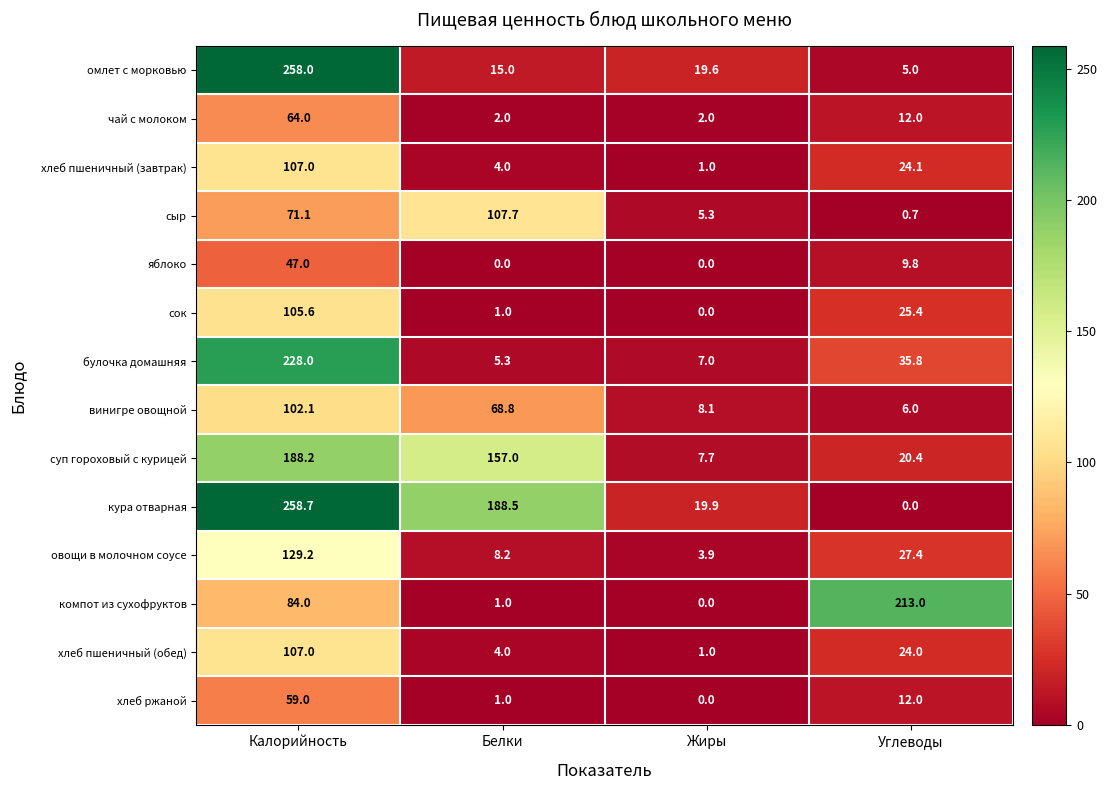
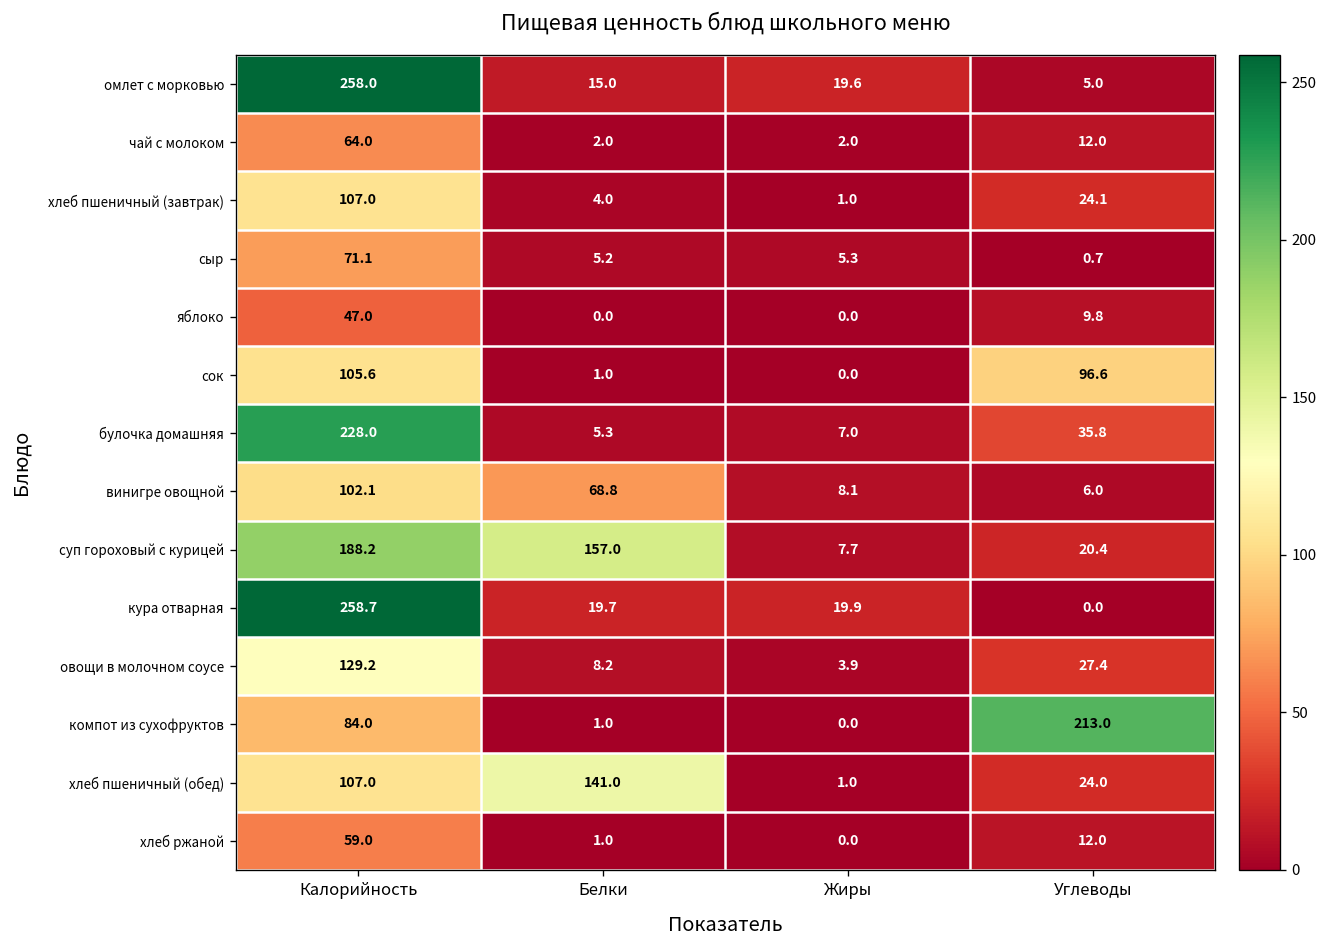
сыр, Белки: 107.7 -> 5.2
сок, Углеводы: 25.4 -> 96.6
кура отварная, Белки: 188.5 -> 19.7
хлеб пшеничный (обед), Белки: 4.0 -> 141.0
